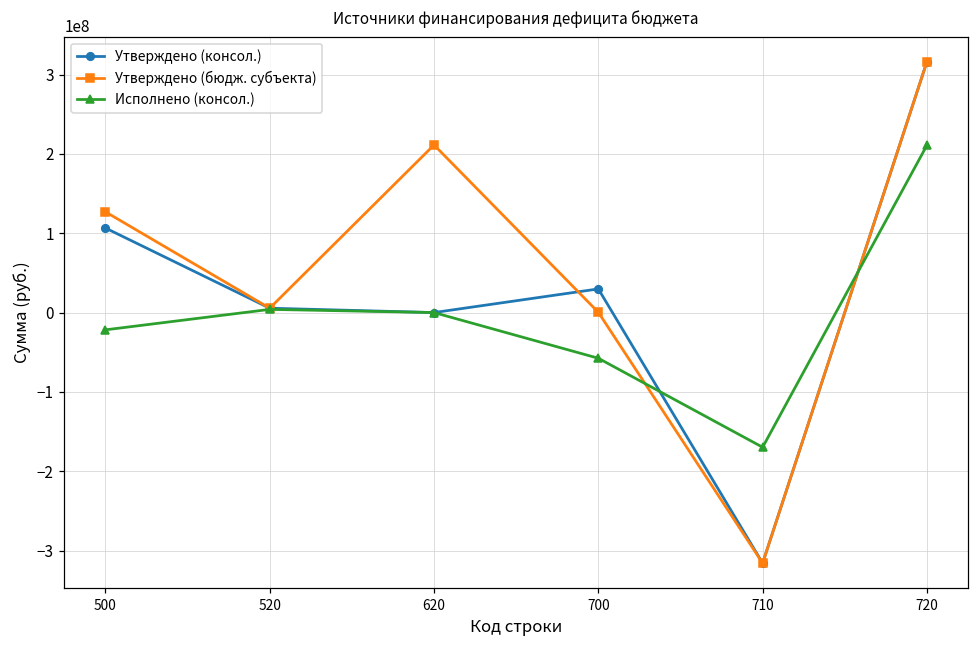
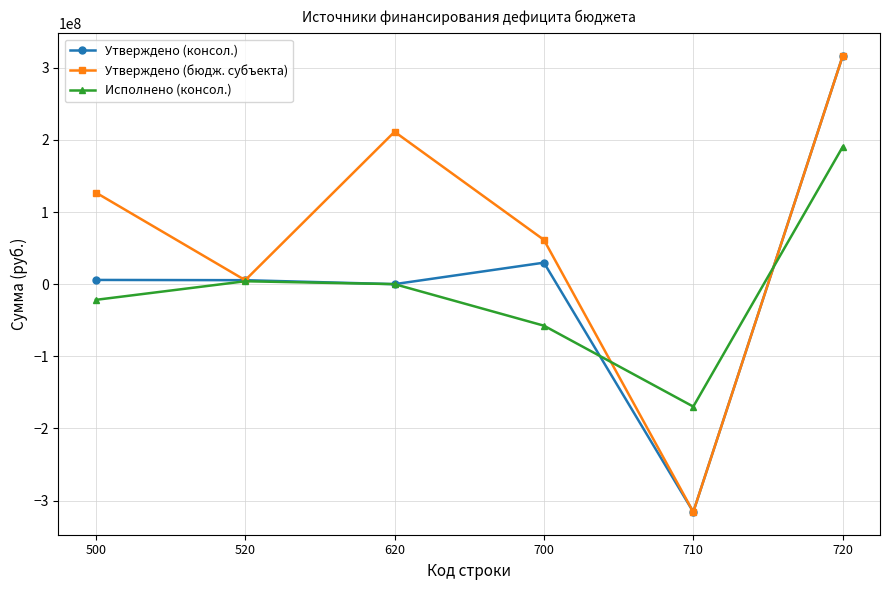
Утверждено (консол.), 500: 110000000 -> 10000000
Утверждено (бюдж. субъекта), 700: 0 -> 60000000
Исполнено (консол.), 720: 210000000 -> 190000000
